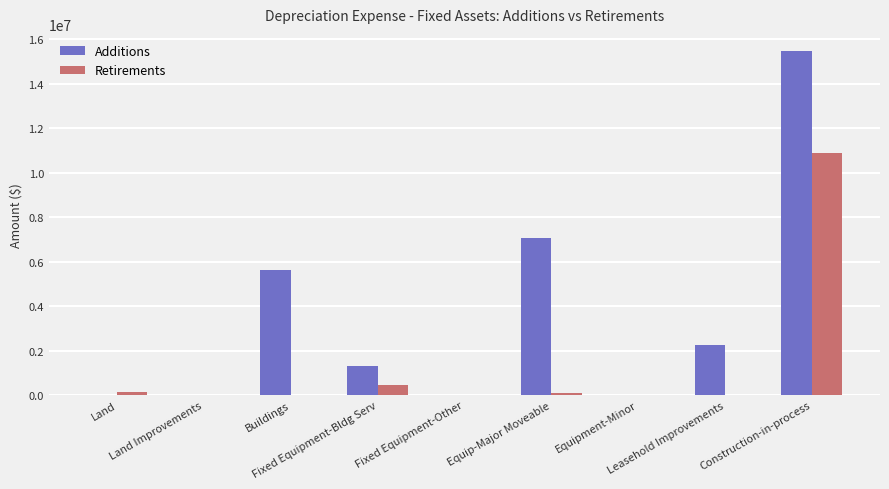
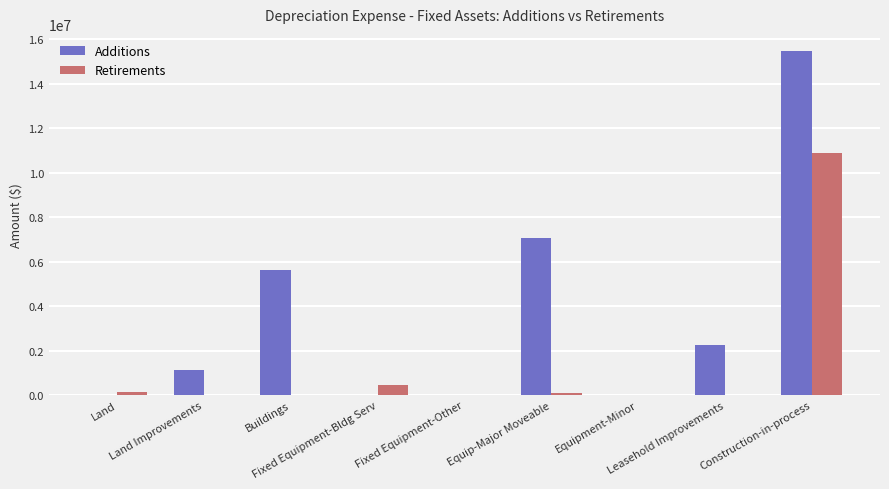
Additions, Land Improvements: 0 -> 1100000
Additions, Fixed Equipment-Bldg Serv: 1300000 -> 0
